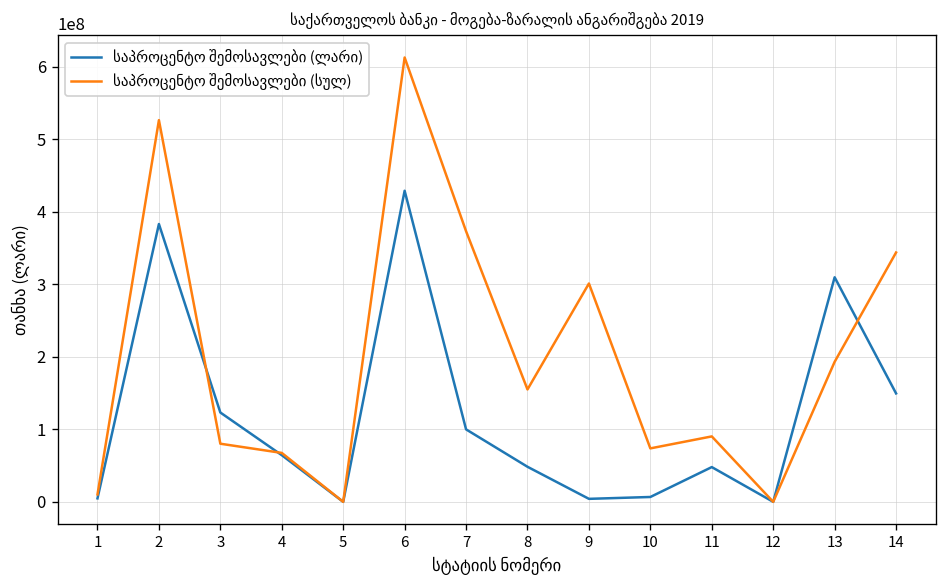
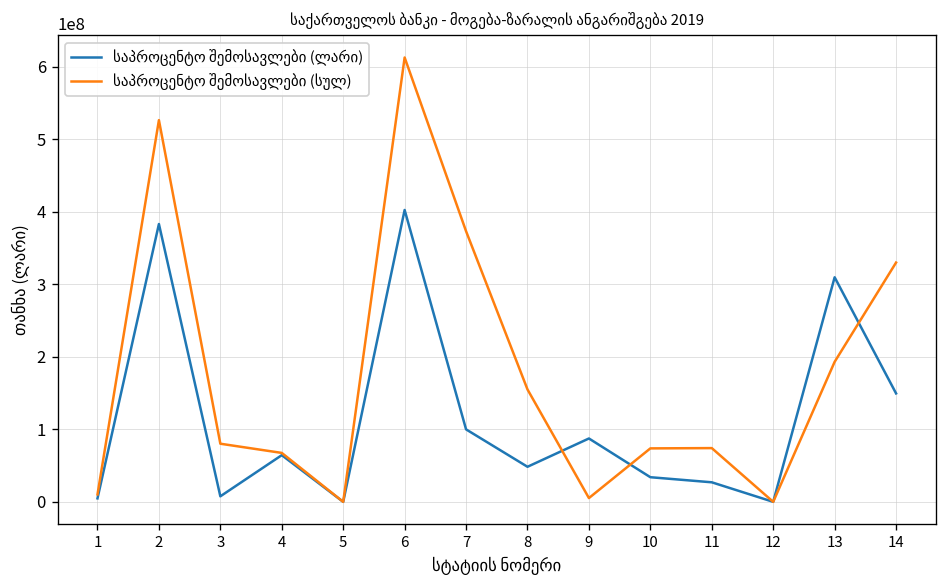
საპროცენტო შემოსავლები (ლარი), 3: 120000000 -> 10000000
საპროცენტო შემოსავლები (ლარი), 6: 430000000 -> 400000000
საპროცენტო შემოსავლები (ლარი), 9: 0 -> 90000000
საპროცენტო შემოსავლები (სულ), 9: 300000000 -> 10000000
საპროცენტო შემოსავლები (ლარი), 10: 10000000 -> 30000000
საპროცენტო შემოსავლები (ლარი), 11: 50000000 -> 30000000
საპროცენტო შემოსავლები (სულ), 11: 90000000 -> 70000000
საპროცენტო შემოსავლები (სულ), 14: 340000000 -> 330000000
